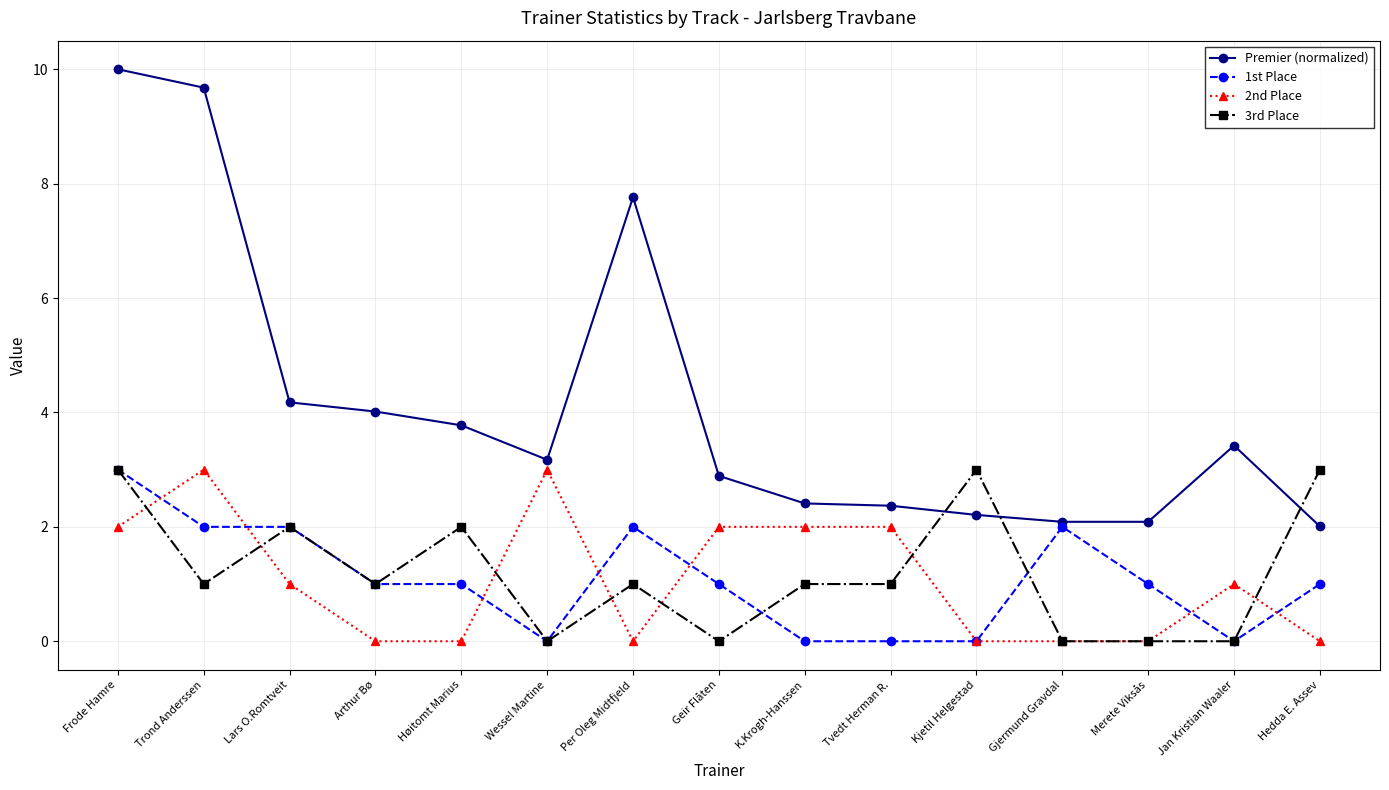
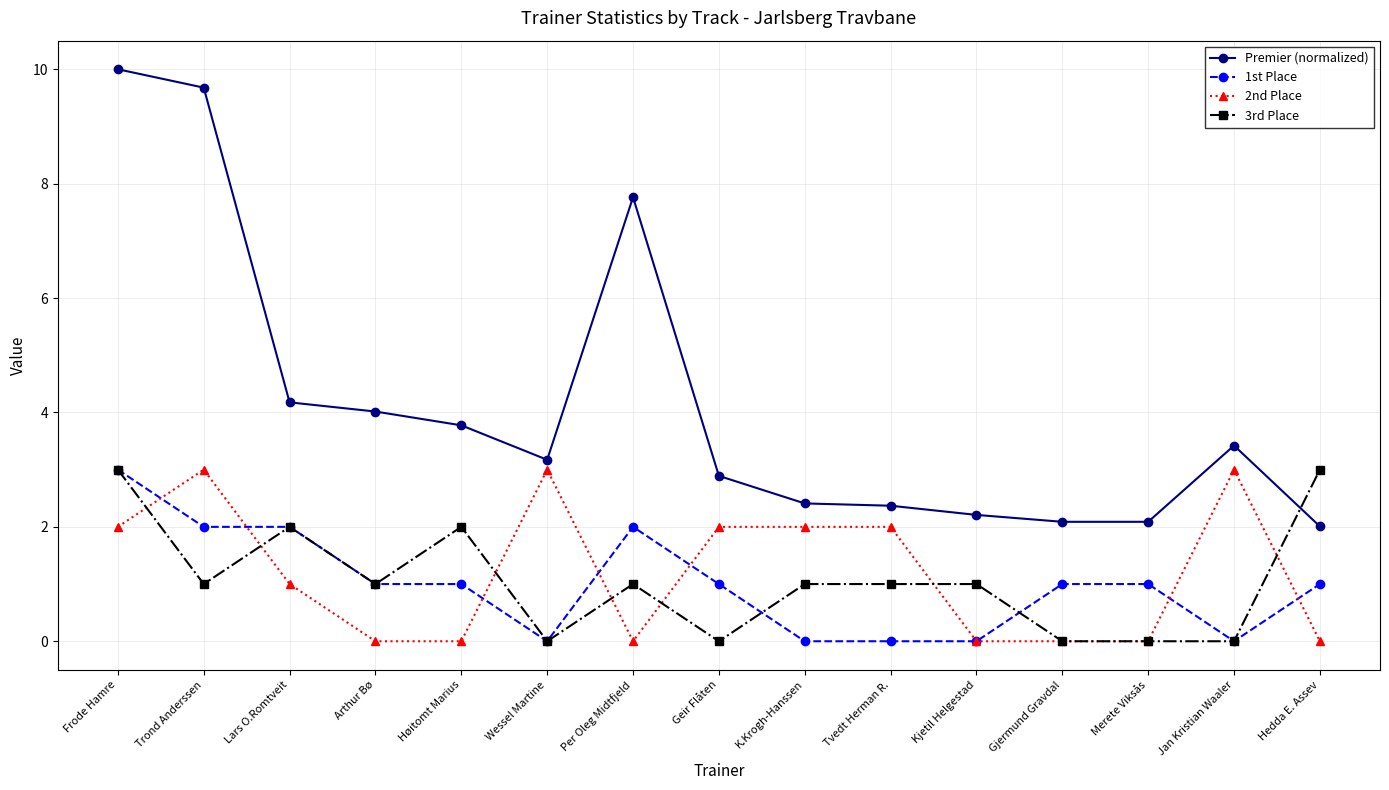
3rd Place, Kjetil Helgestad: 3 -> 1
1st Place, Gjermund Gravdal: 2 -> 1
2nd Place, Jan Kristian Waaler: 1 -> 3
